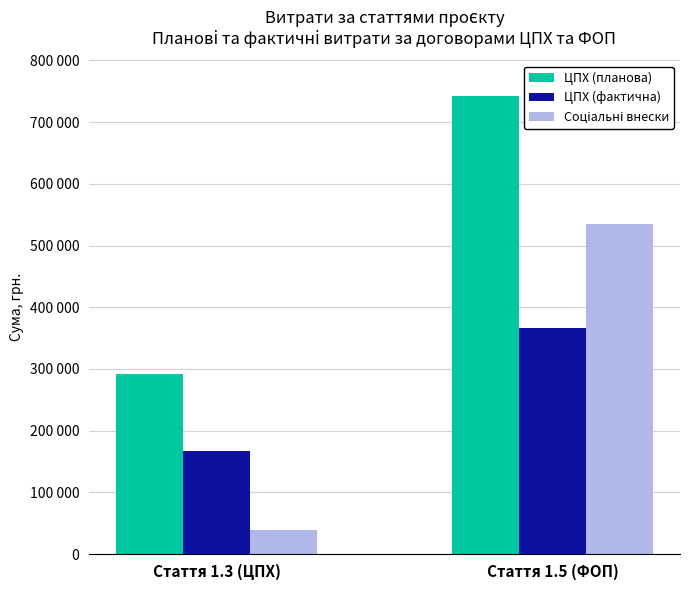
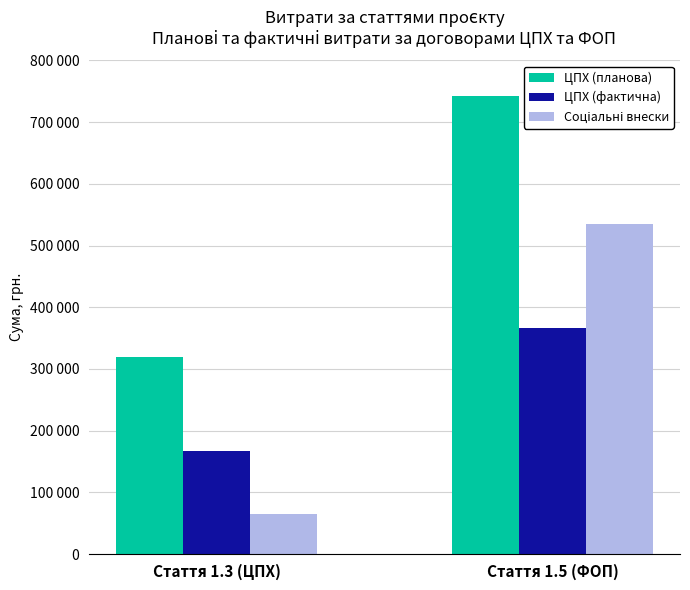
ЦПХ (планова), Стаття 1.3 (ЦПХ): 290000 -> 320000
Соціальні внески, Стаття 1.3 (ЦПХ): 40000 -> 60000
